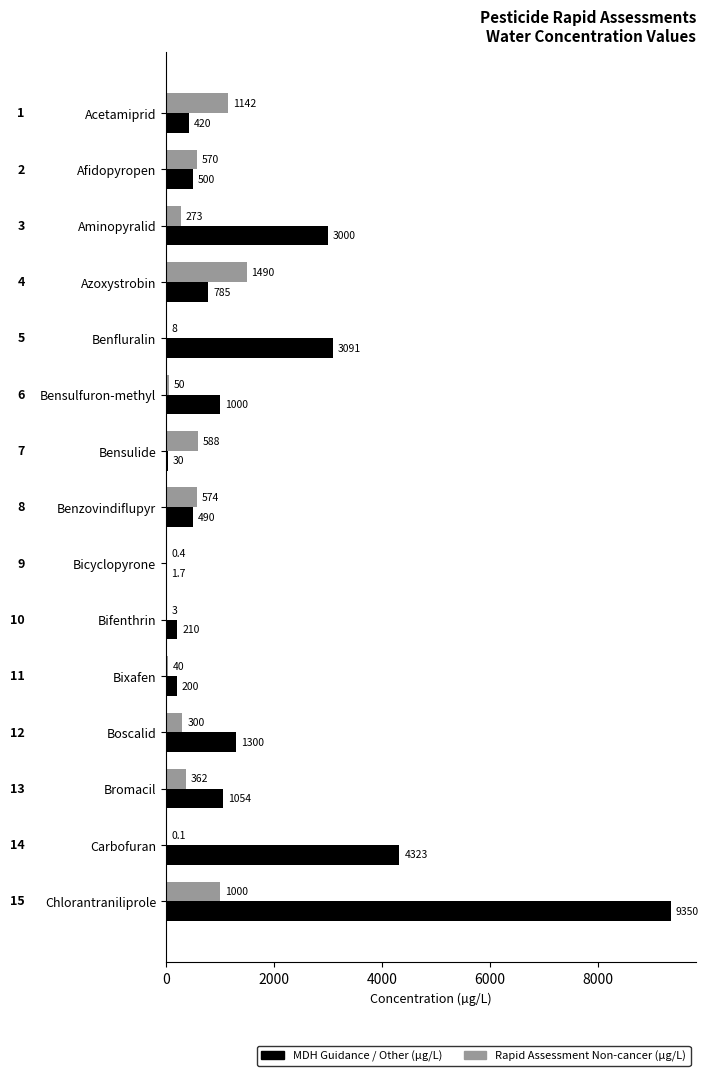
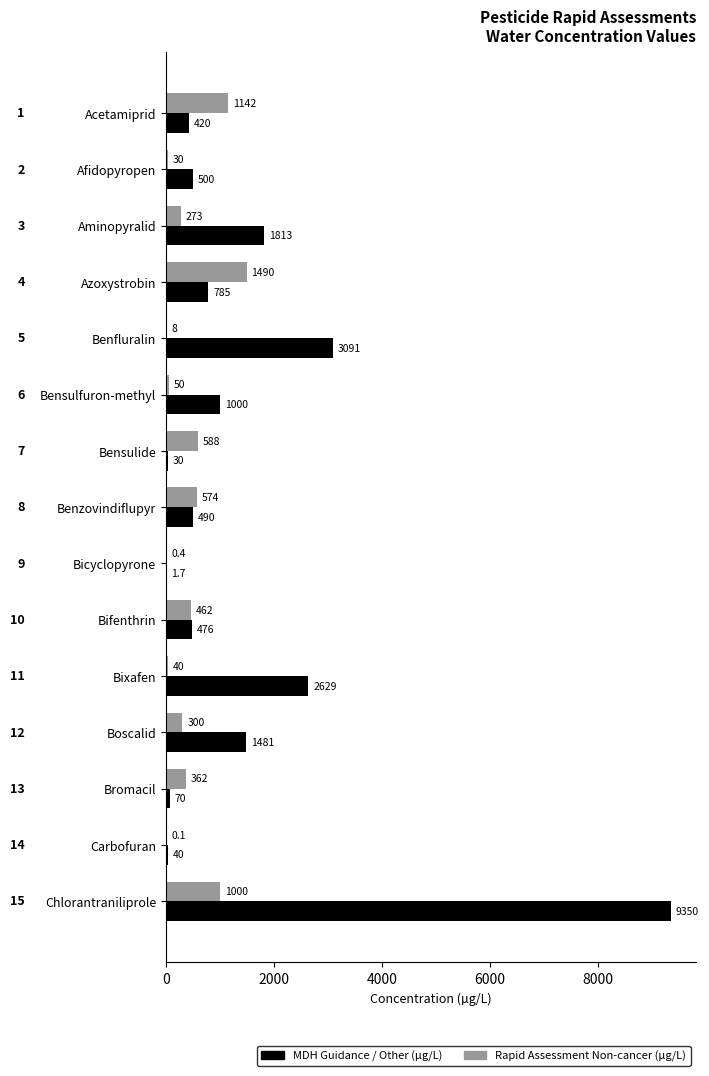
Rapid Assessment Non-cancer (µg/L), Afidopyropen: 570 -> 30
MDH Guidance / Other (µg/L), Aminopyralid: 3000 -> 1813
Rapid Assessment Non-cancer (µg/L), Bifenthrin: 3 -> 462
MDH Guidance / Other (µg/L), Bifenthrin: 210 -> 476
MDH Guidance / Other (µg/L), Bixafen: 200 -> 2629
MDH Guidance / Other (µg/L), Boscalid: 1300 -> 1481
MDH Guidance / Other (µg/L), Bromacil: 1054 -> 70
MDH Guidance / Other (µg/L), Carbofuran: 4323 -> 40
